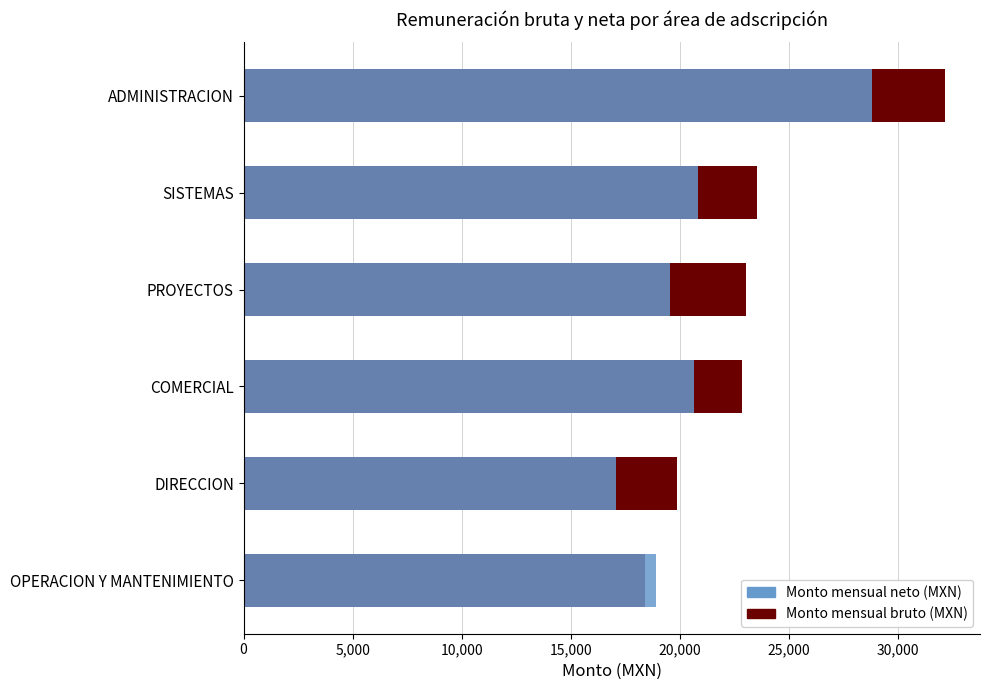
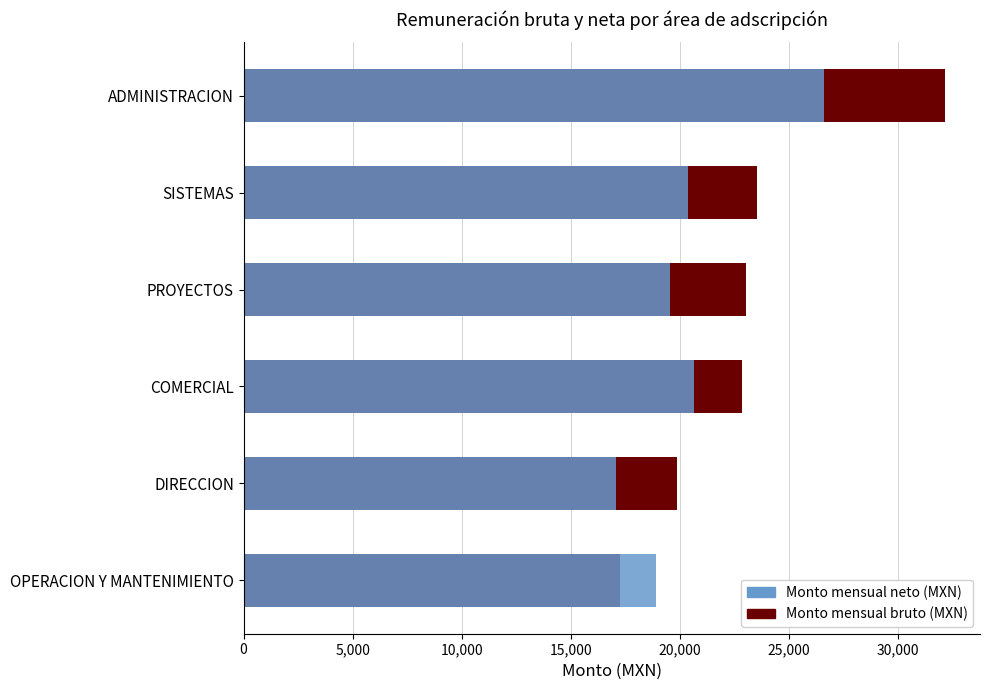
Monto mensual neto (MXN), ADMINISTRACION: 28,800 -> 26,600
Monto mensual neto (MXN), SISTEMAS: 20,800 -> 20,400
Monto mensual bruto (MXN), OPERACION Y MANTENIMIENTO: 18,400 -> 17,300
